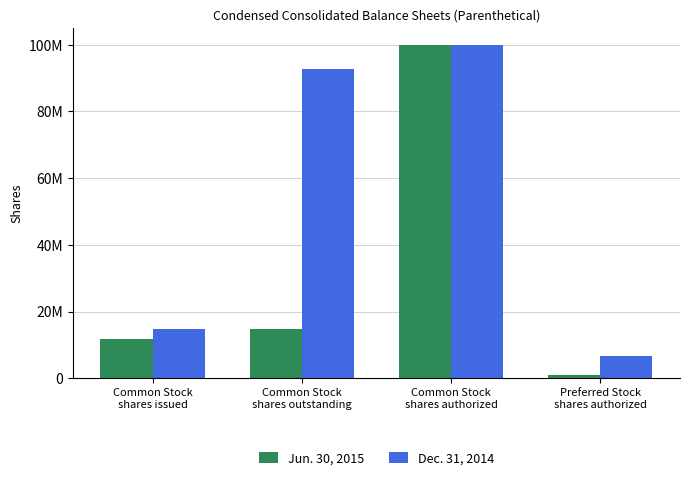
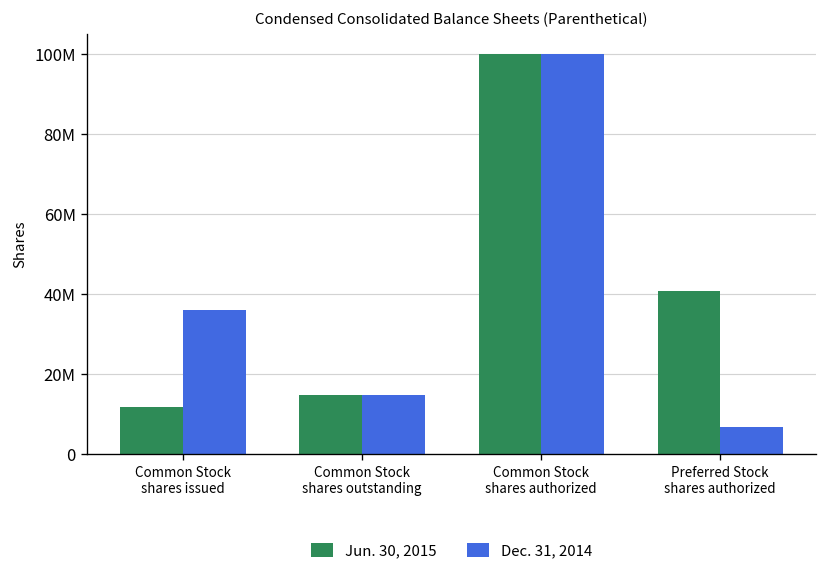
Dec. 31, 2014, Common Stock shares issued: 15000000 -> 36000000
Dec. 31, 2014, Common Stock shares outstanding: 93000000 -> 15000000
Jun. 30, 2015, Preferred Stock shares authorized: 1000000 -> 41000000
